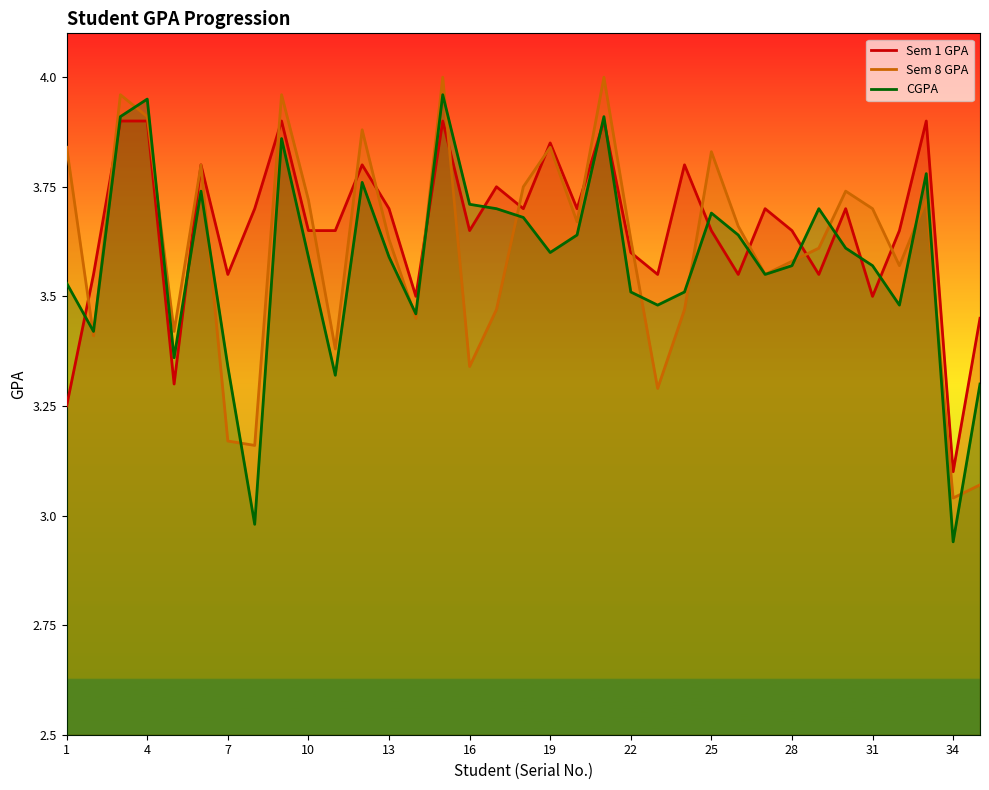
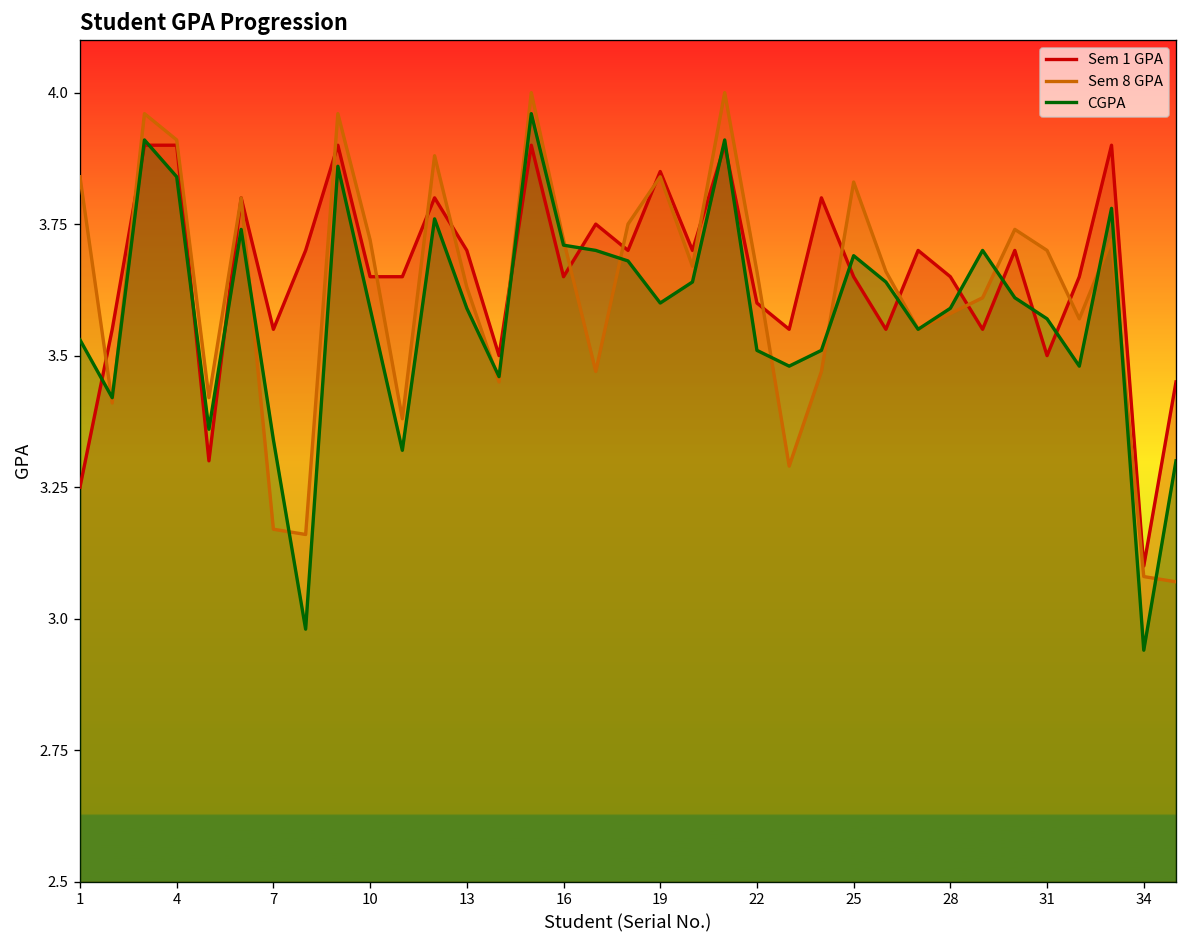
CGPA, 4: 3.95 -> 3.84
Sem 8 GPA, 16: 3.34 -> 3.72
Sem 8 GPA, 22: 3.63 -> 3.66
CGPA, 28: 3.57 -> 3.59
Sem 8 GPA, 34: 3.04 -> 3.08
